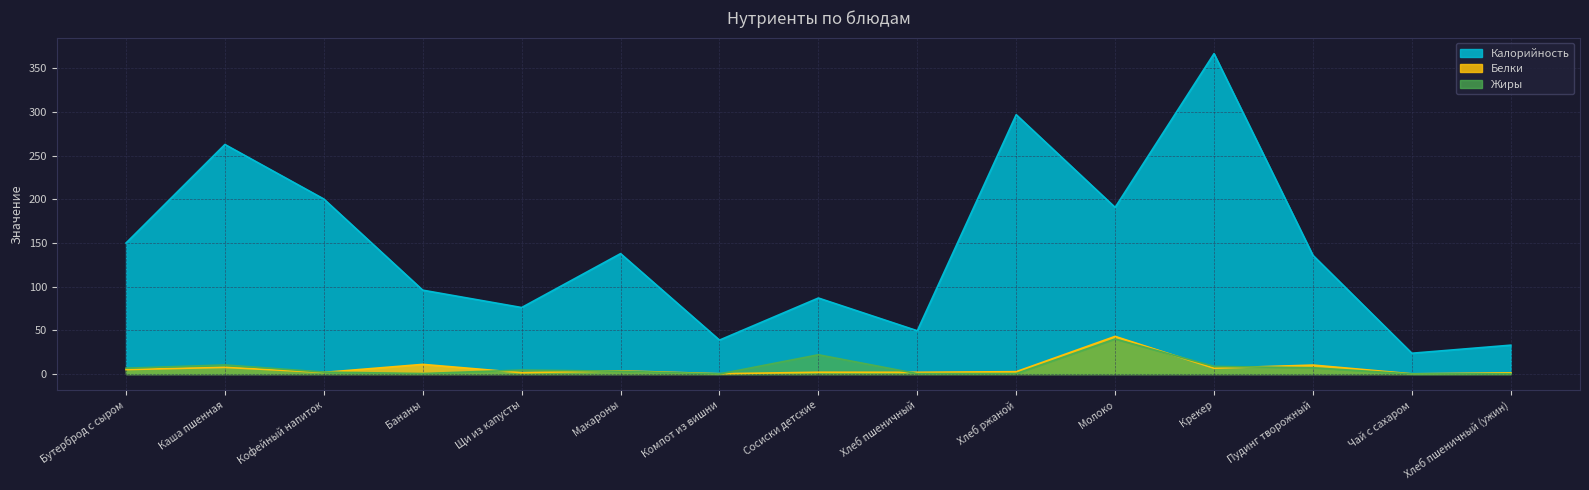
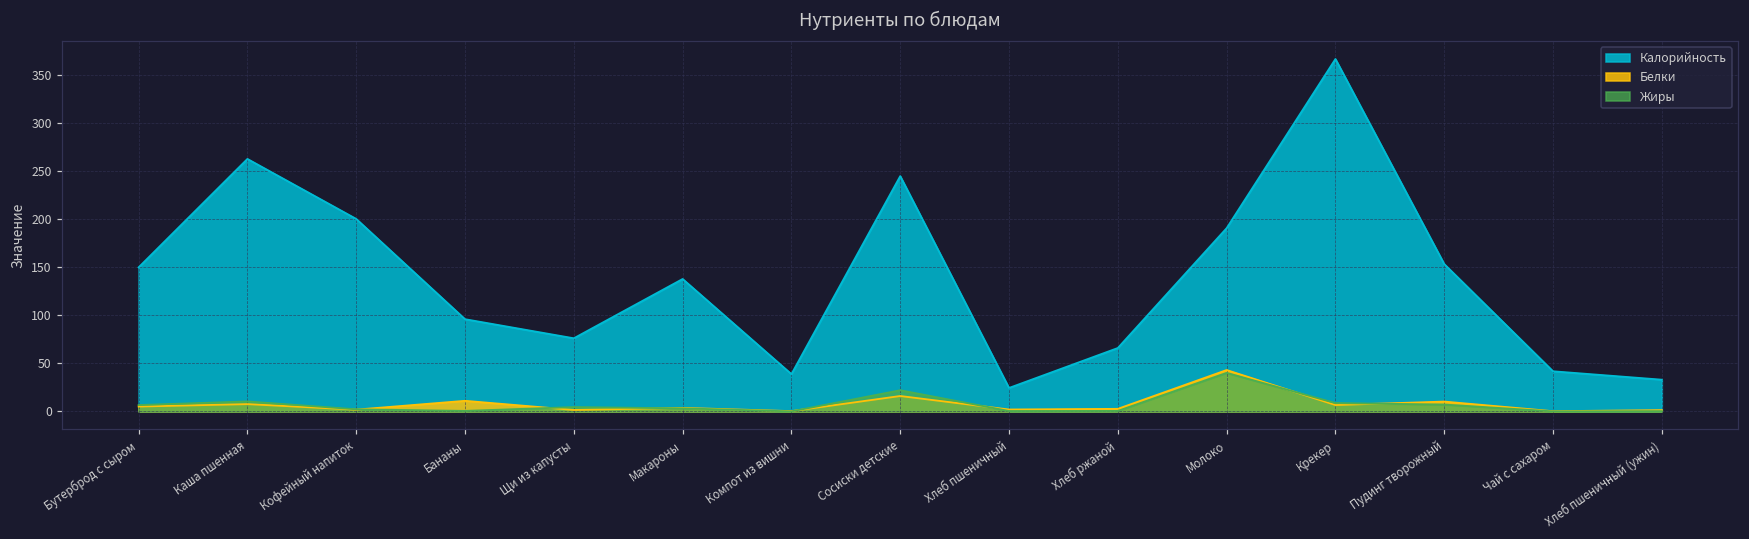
Калорийность, Сосиски детские: 90 -> 250
Белки, Сосиски детские: 0 -> 20
Калорийность, Хлеб пшеничный: 50 -> 20
Калорийность, Хлеб ржаной: 300 -> 70
Калорийность, Пудинг творожный: 140 -> 150
Калорийность, Чай с сахаром: 20 -> 40
